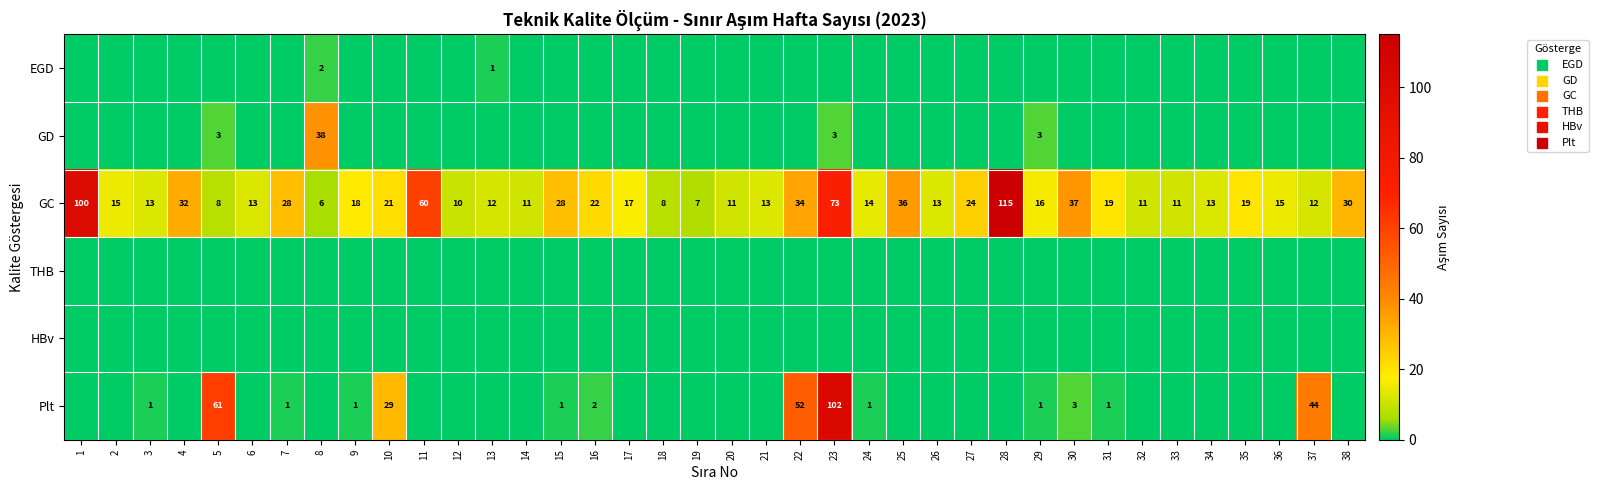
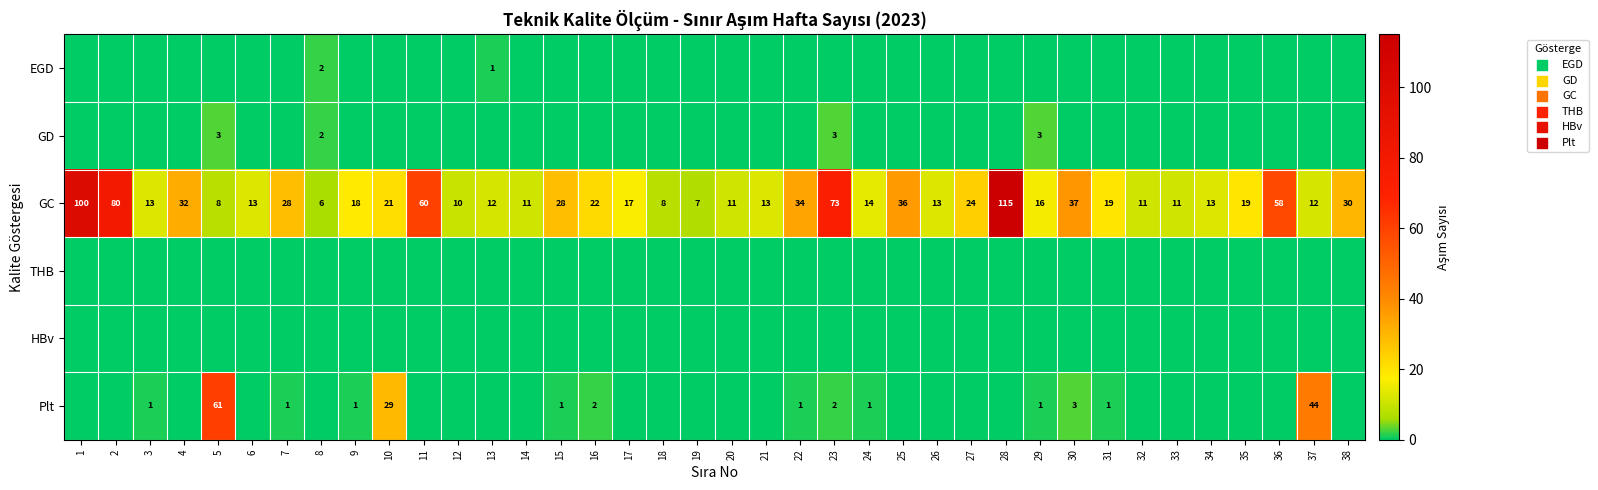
GD, 8: 38 -> 2
GC, 2: 15 -> 80
GC, 36: 15 -> 58
Plt, 22: 52 -> 1
Plt, 23: 102 -> 2
